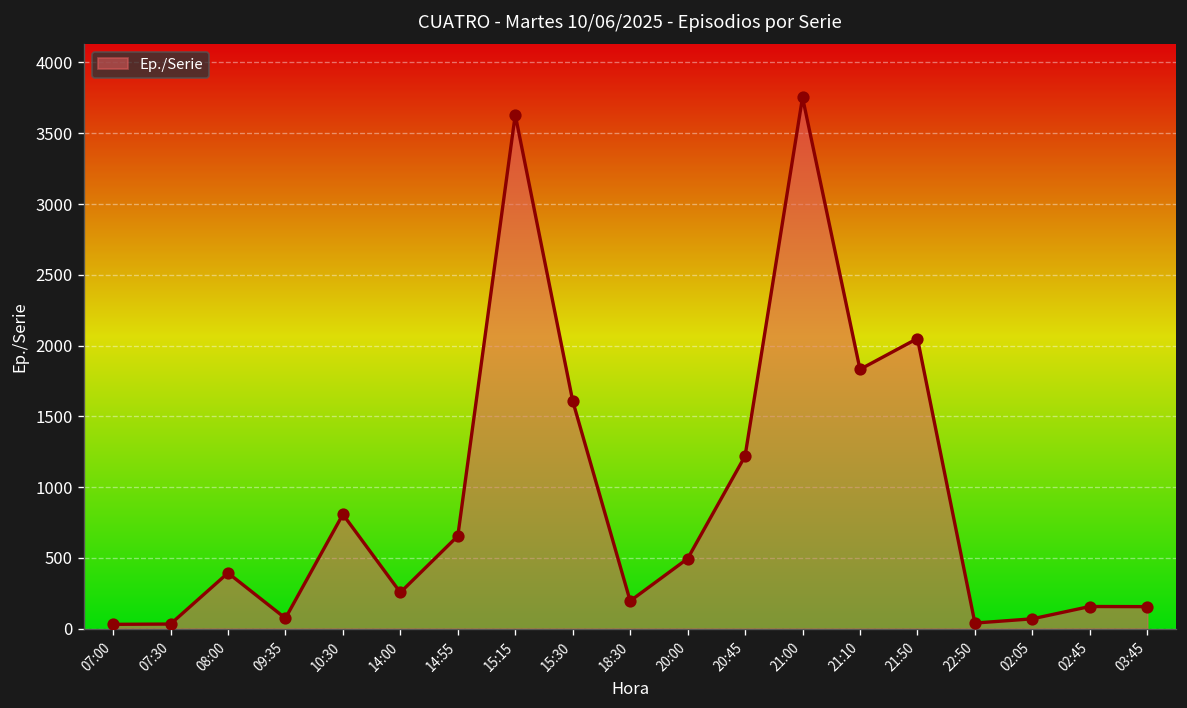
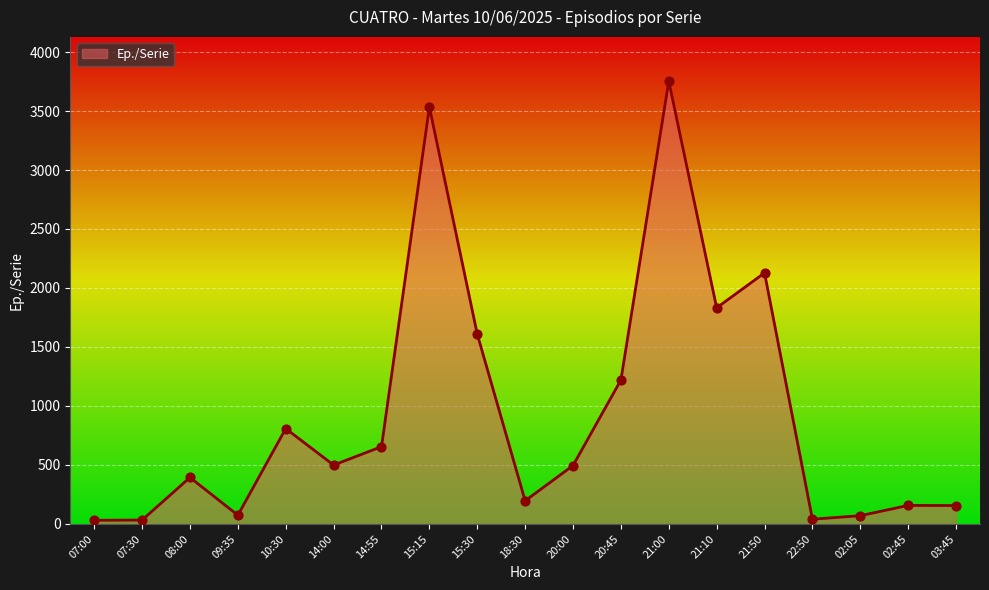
14:00: 260 -> 500
15:15: 3630 -> 3530
21:50: 2050 -> 2130
